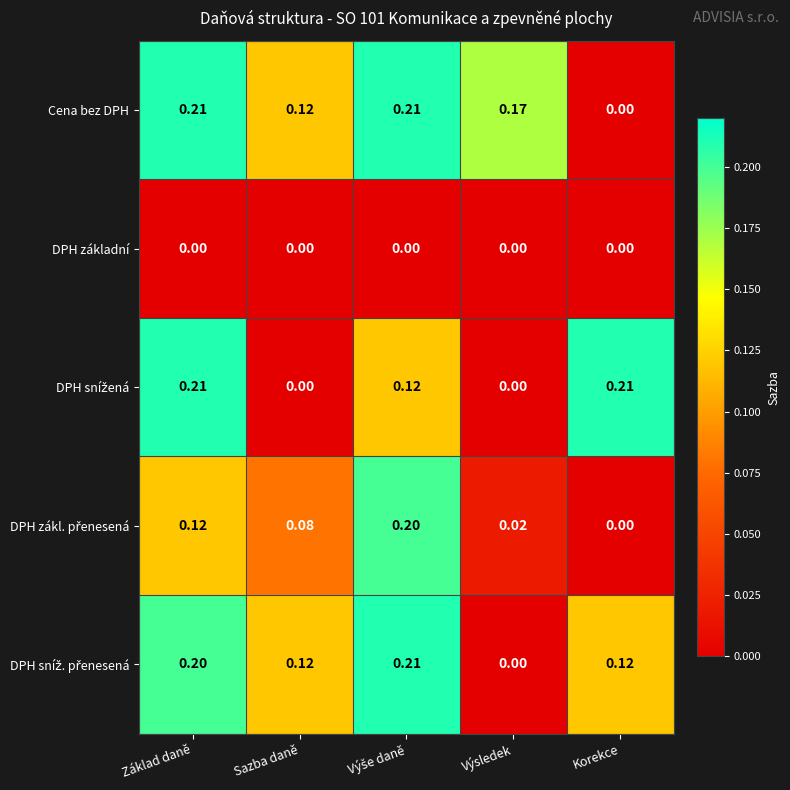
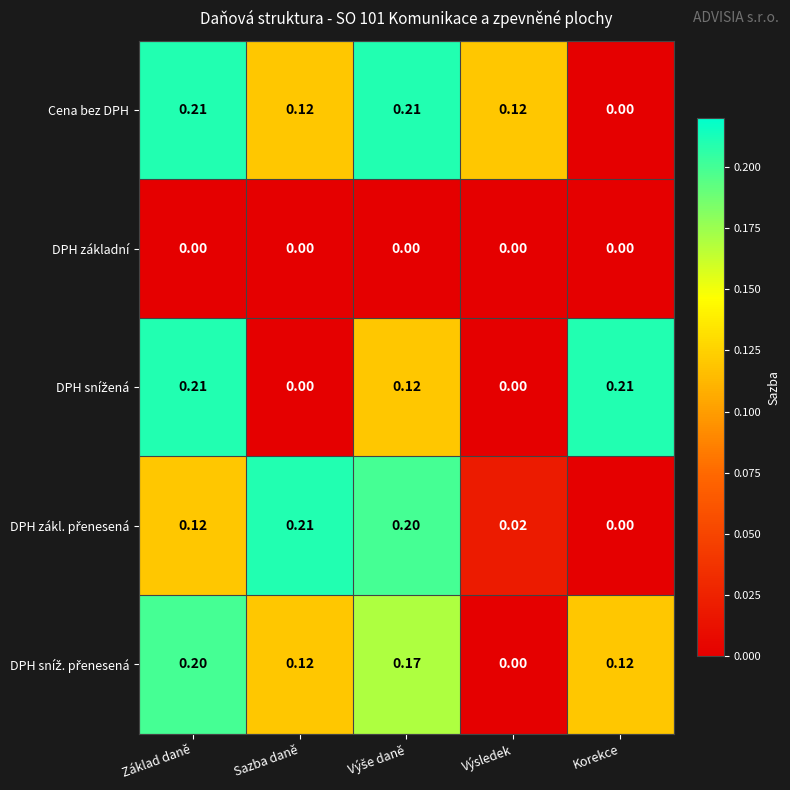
Cena bez DPH, Výsledek: 0.17 -> 0.12
DPH zákl. přenesená, Sazba daně: 0.08 -> 0.21
DPH sníž. přenesená, Výše daně: 0.21 -> 0.17
